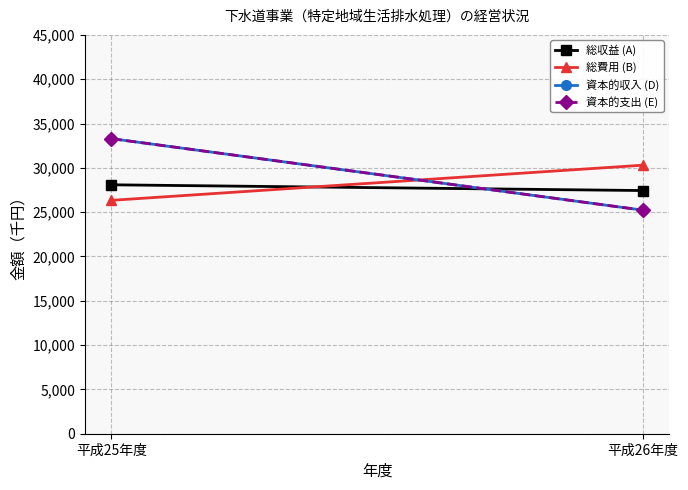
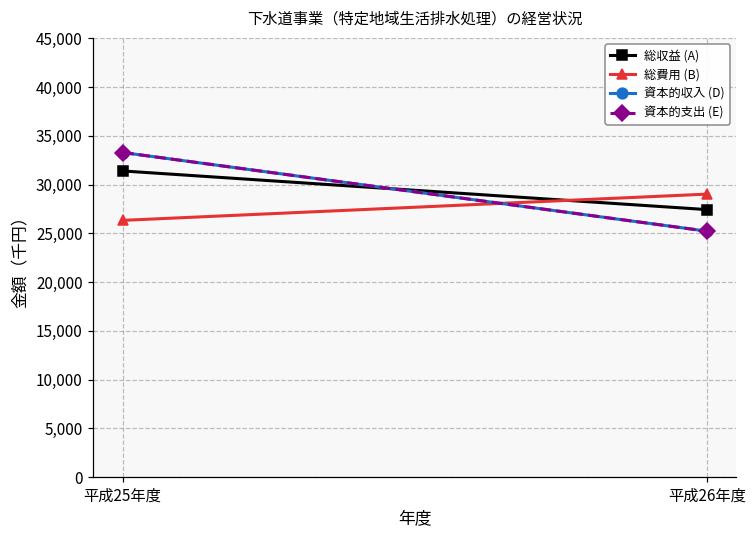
総収益 (A), 平成25年度: 28,000 -> 31,000
総費用 (B), 平成26年度: 30,000 -> 29,000
